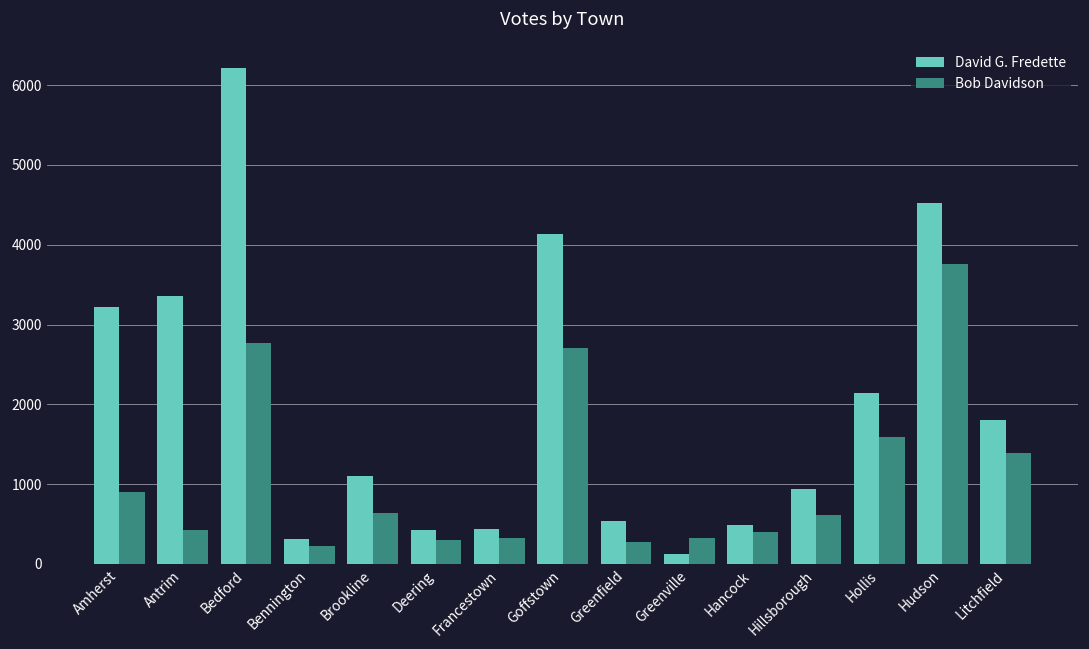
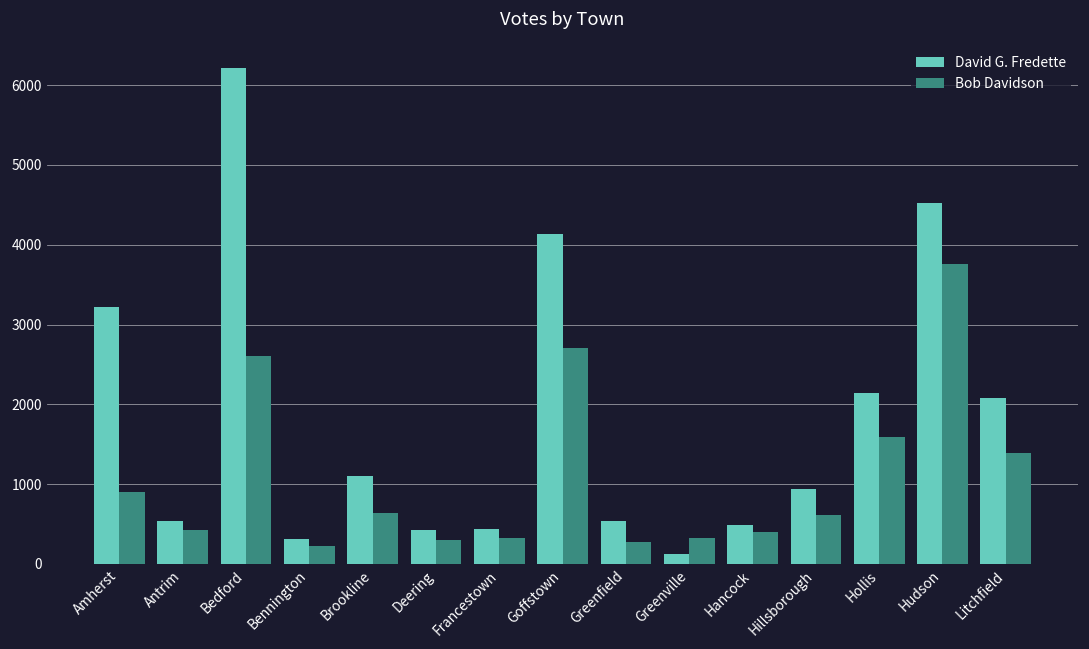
David G. Fredette, Antrim: 3400 -> 500
Bob Davidson, Bedford: 2800 -> 2600
David G. Fredette, Litchfield: 1800 -> 2100
